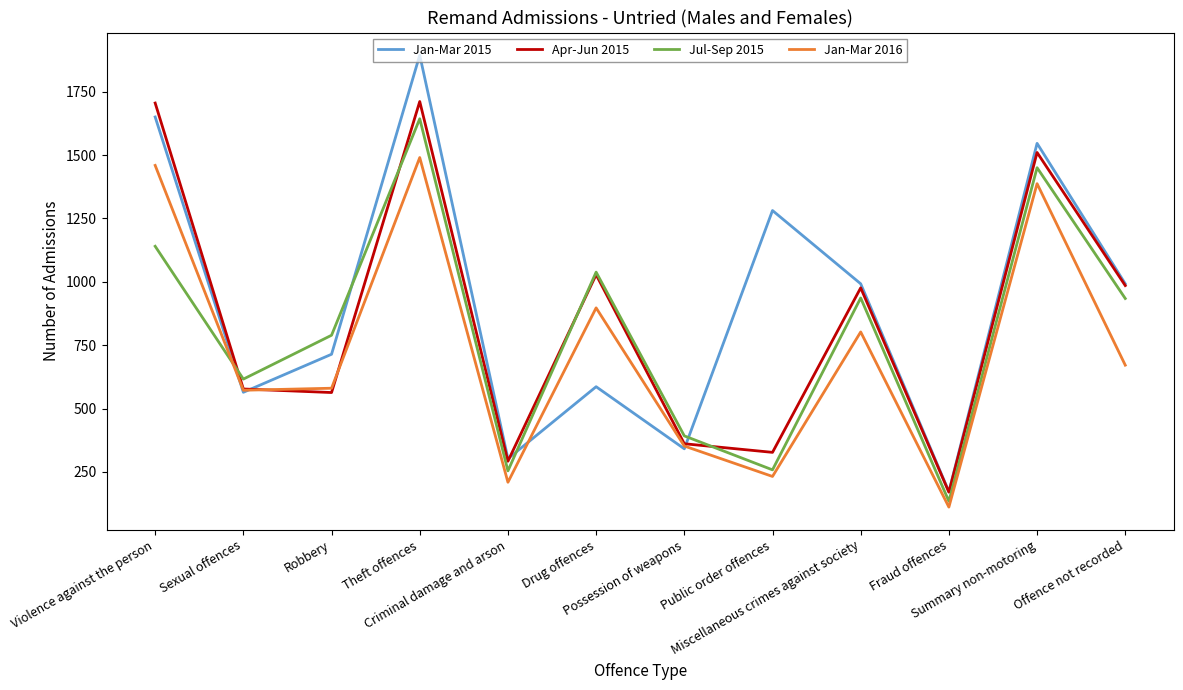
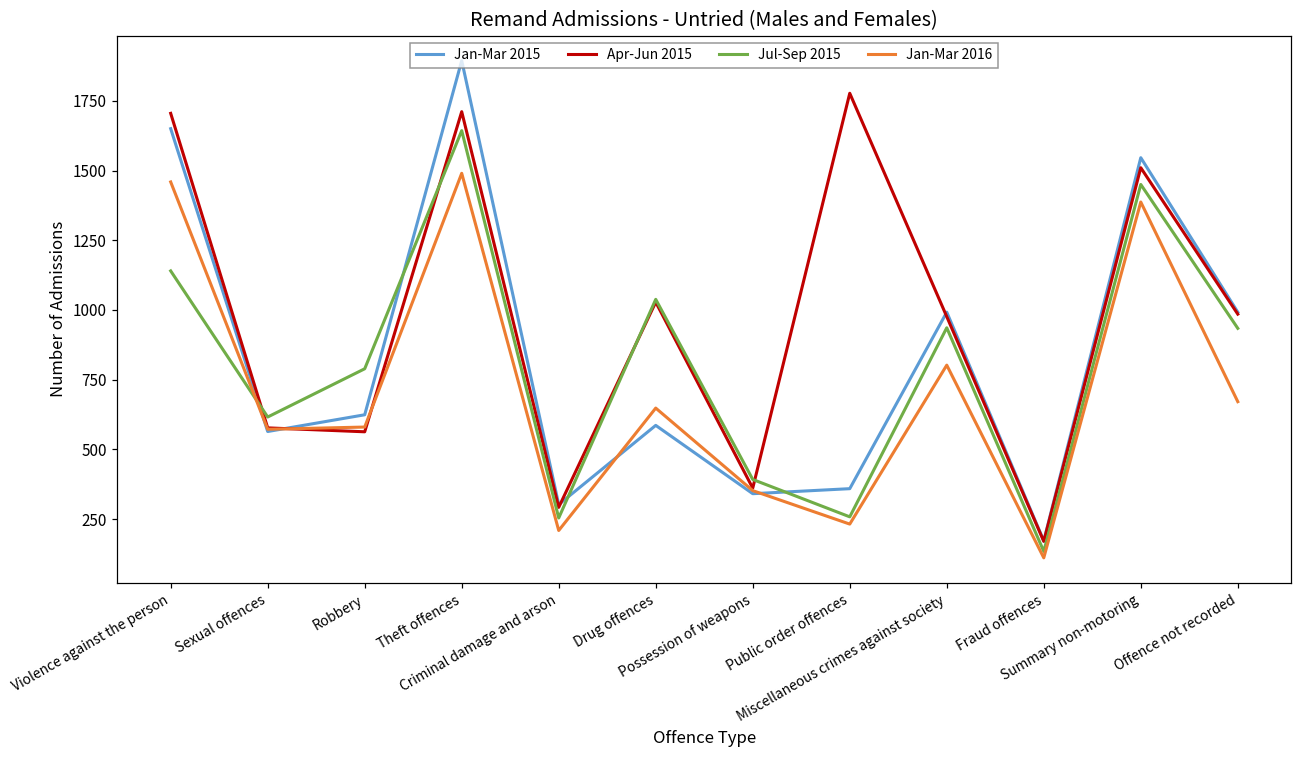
Jan-Mar 2015, Robbery: 710 -> 620
Jan-Mar 2016, Drug offences: 900 -> 650
Jan-Mar 2015, Public order offences: 1280 -> 360
Apr-Jun 2015, Public order offences: 330 -> 1780
